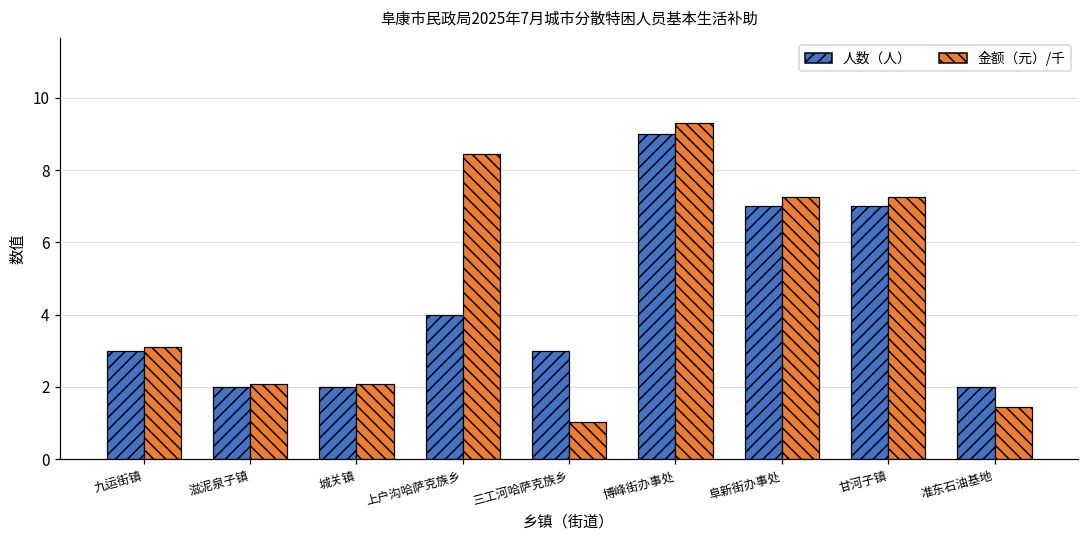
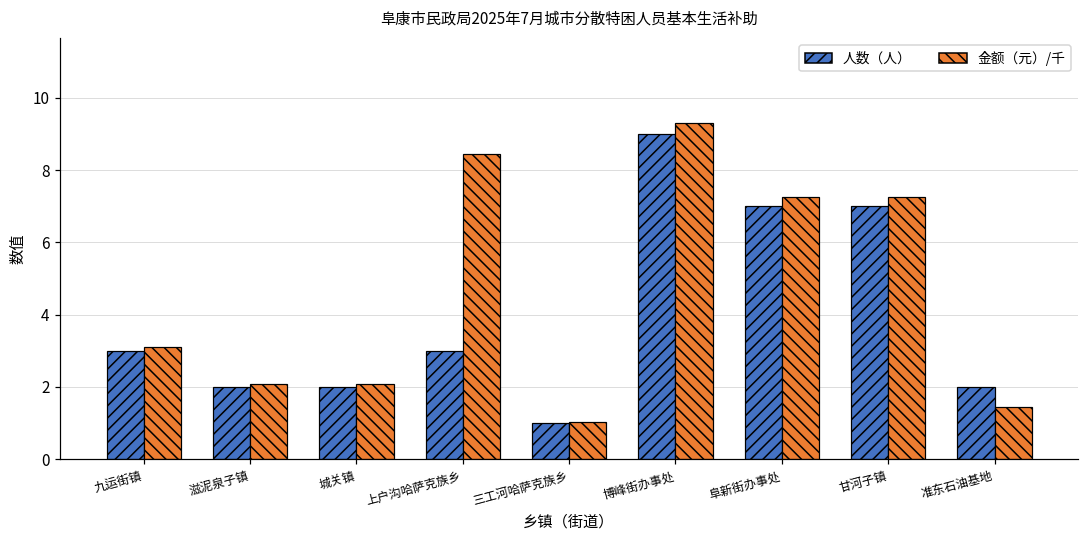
人数（人）, 上户沟哈萨克族乡: 4 -> 3
人数（人）, 三工河哈萨克族乡: 3 -> 1
